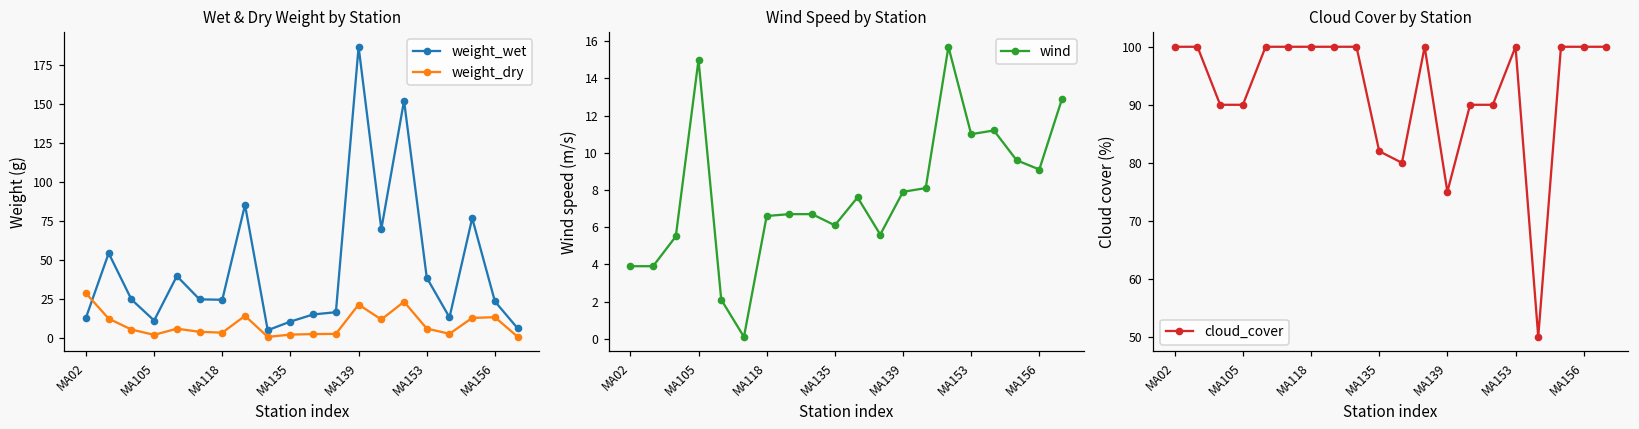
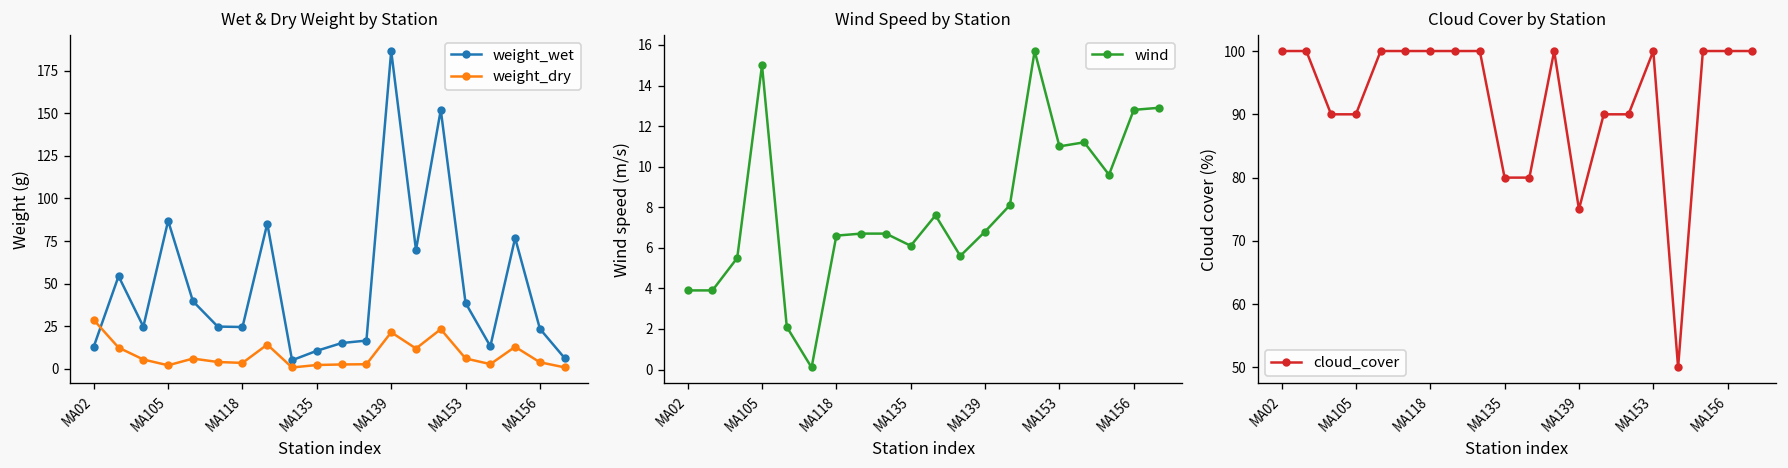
Wet & Dry Weight by Station, weight_wet, MA105: 11 -> 87
Wet & Dry Weight by Station, weight_dry, MA156: 13 -> 4
Wind Speed by Station, MA139: 7.9 -> 6.8
Wind Speed by Station, MA156: 9.1 -> 12.8
Cloud Cover by Station, MA135: 82 -> 80
